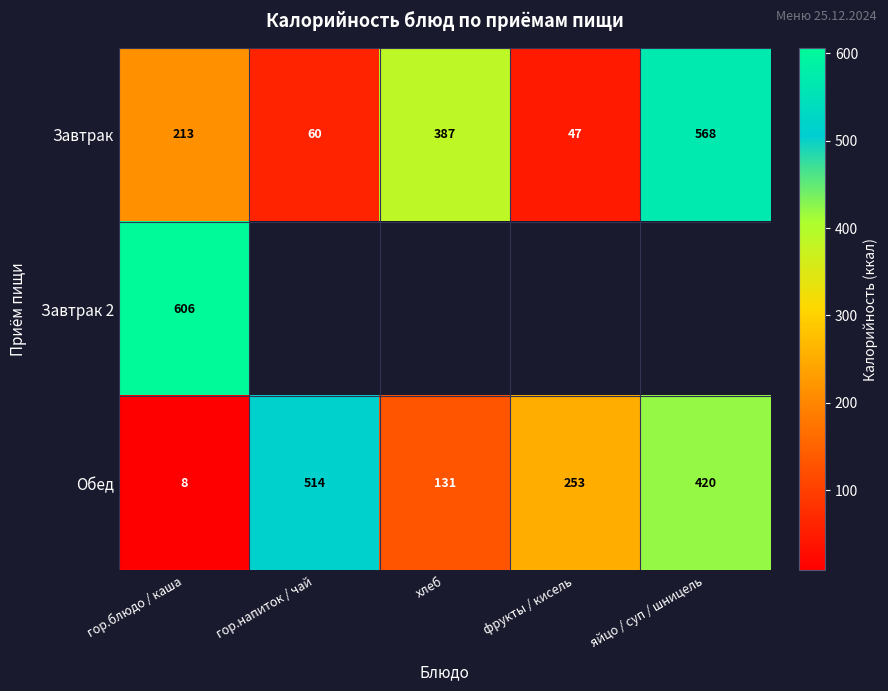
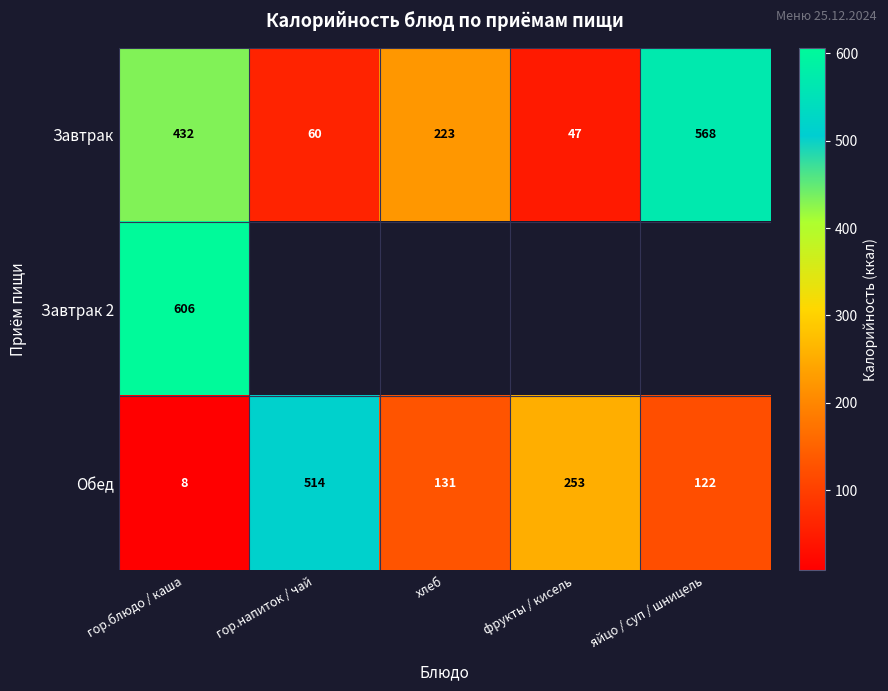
Завтрак, гор.блюдо / каша: 213 -> 432
Завтрак, хлеб: 387 -> 223
Обед, яйцо / суп / шницель: 420 -> 122
